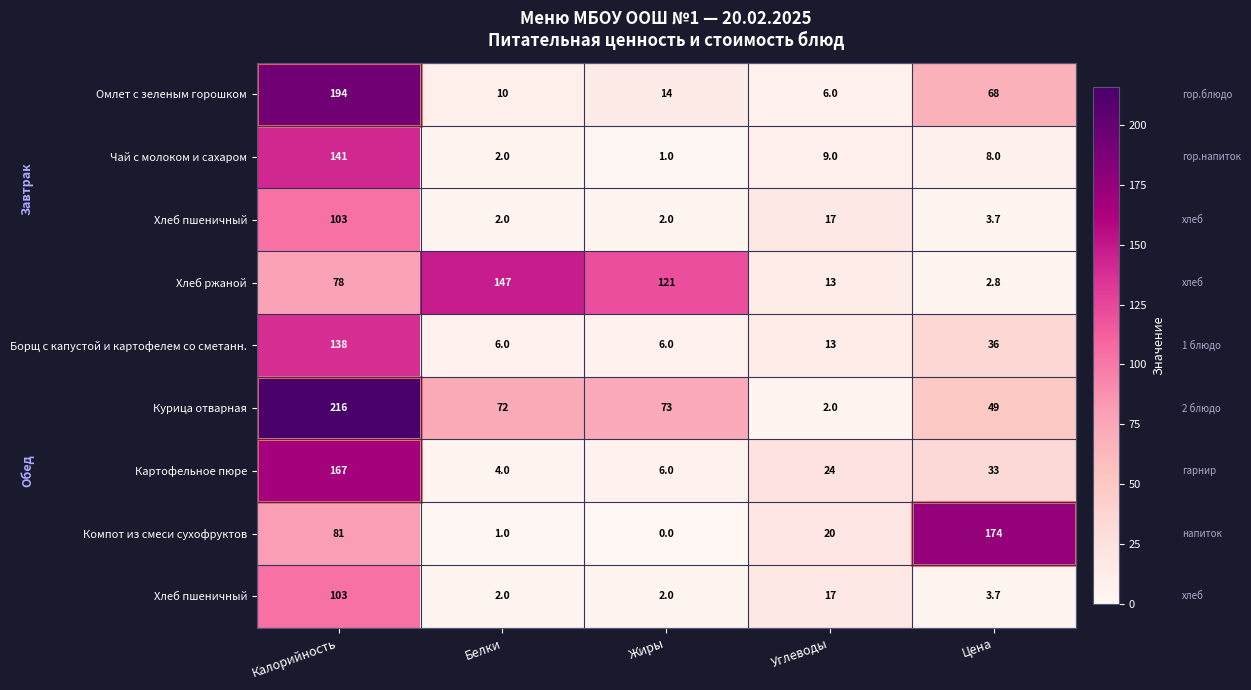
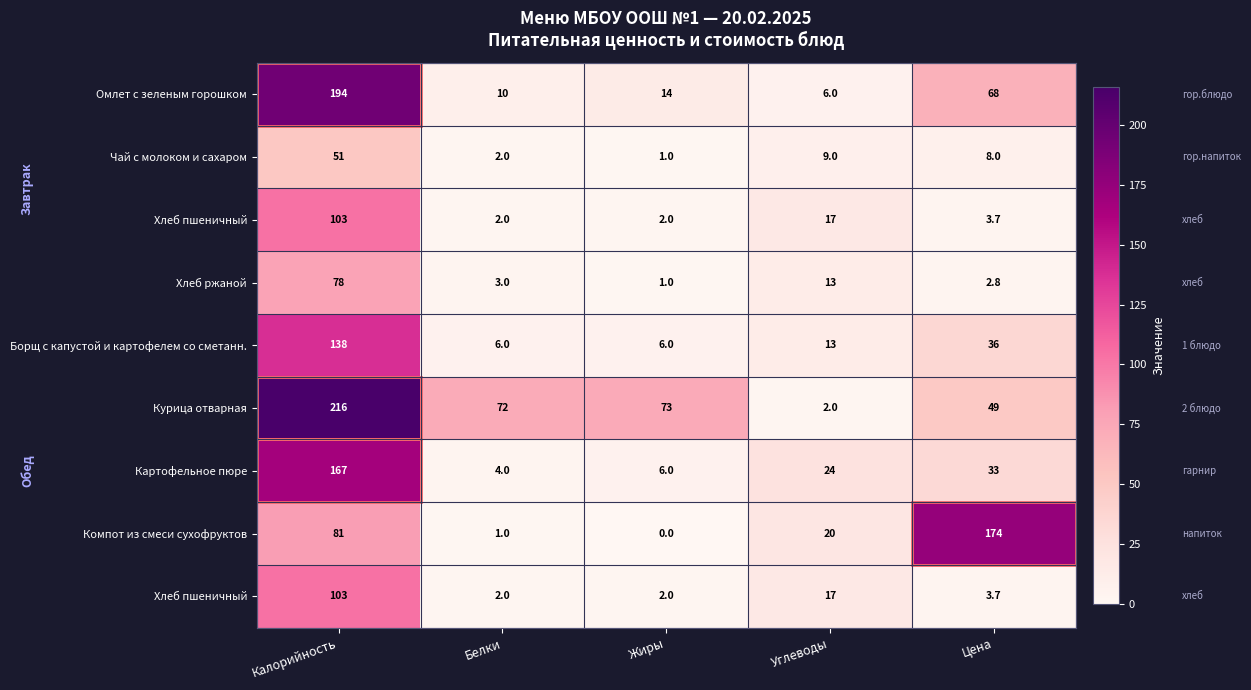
Чай с молоком и сахаром, Калорийность: 141 -> 51
Хлеб ржаной, Белки: 147 -> 3.0
Хлеб ржаной, Жиры: 121 -> 1.0
